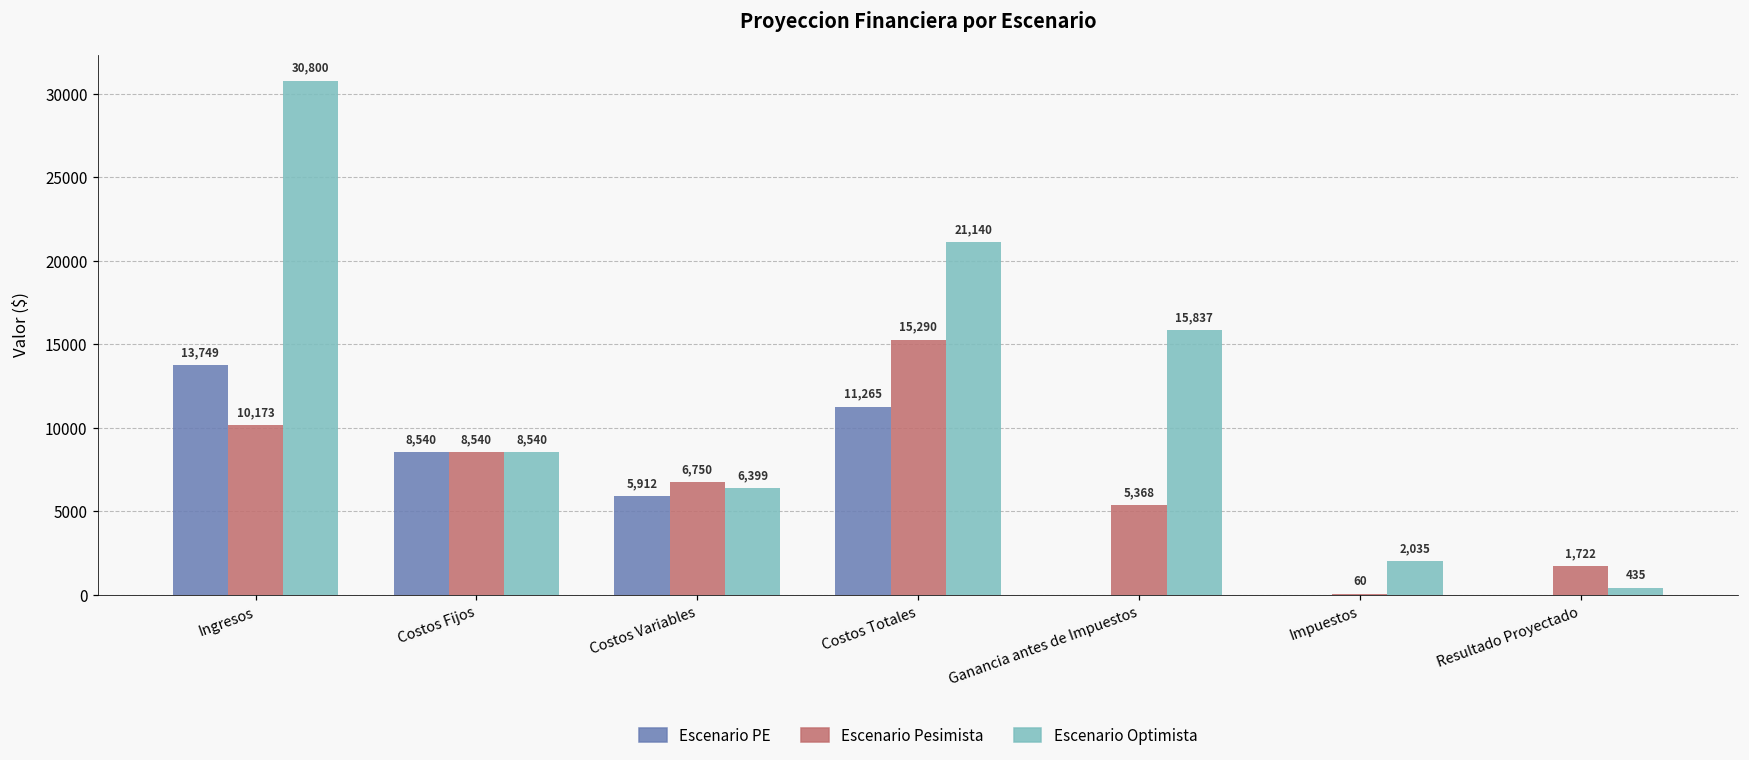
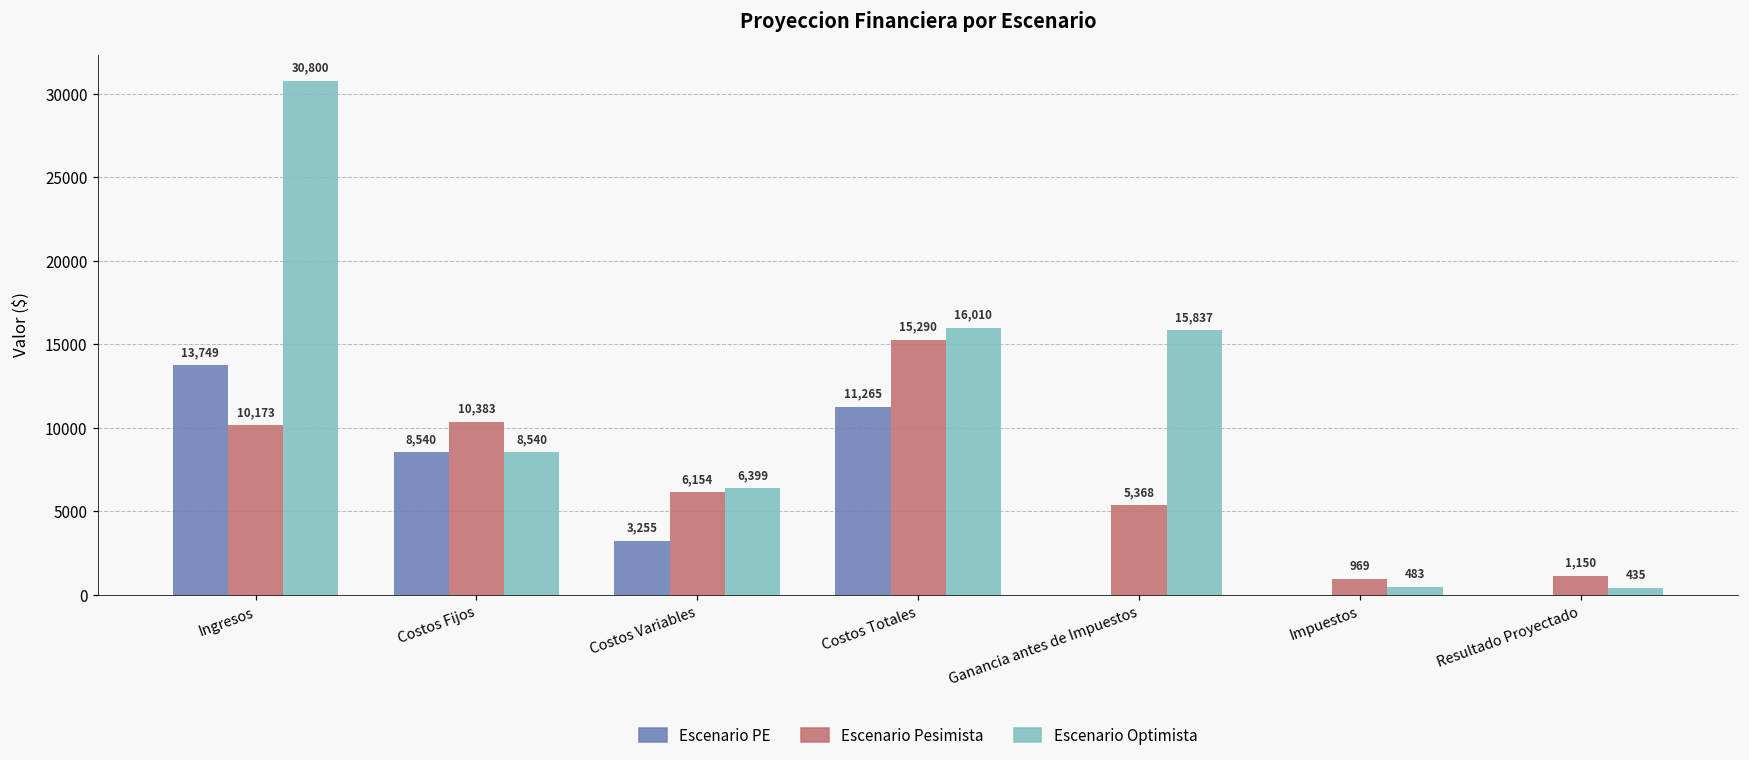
Escenario Pesimista, Costos Fijos: 8,540 -> 10,383
Escenario PE, Costos Variables: 5,912 -> 3,255
Escenario Pesimista, Costos Variables: 6,750 -> 6,154
Escenario Optimista, Costos Totales: 21,140 -> 16,010
Escenario Pesimista, Impuestos: 60 -> 969
Escenario Optimista, Impuestos: 2,035 -> 483
Escenario Pesimista, Resultado Proyectado: 1,722 -> 1,150
